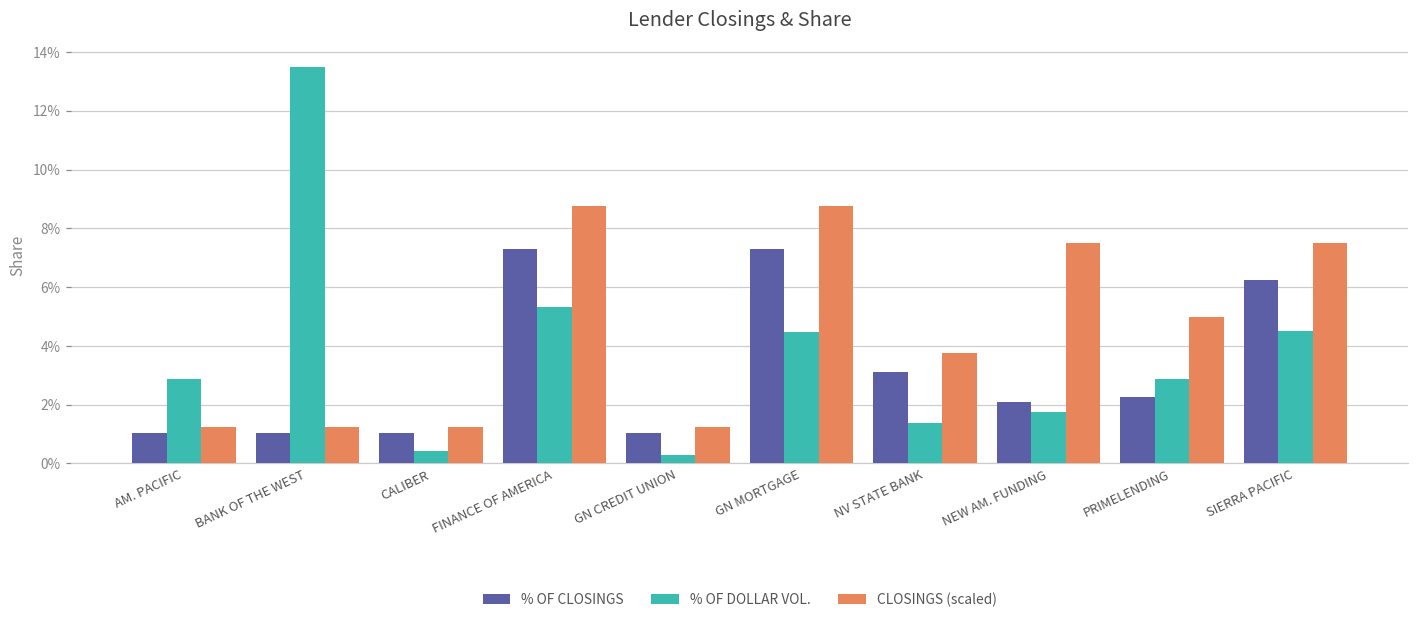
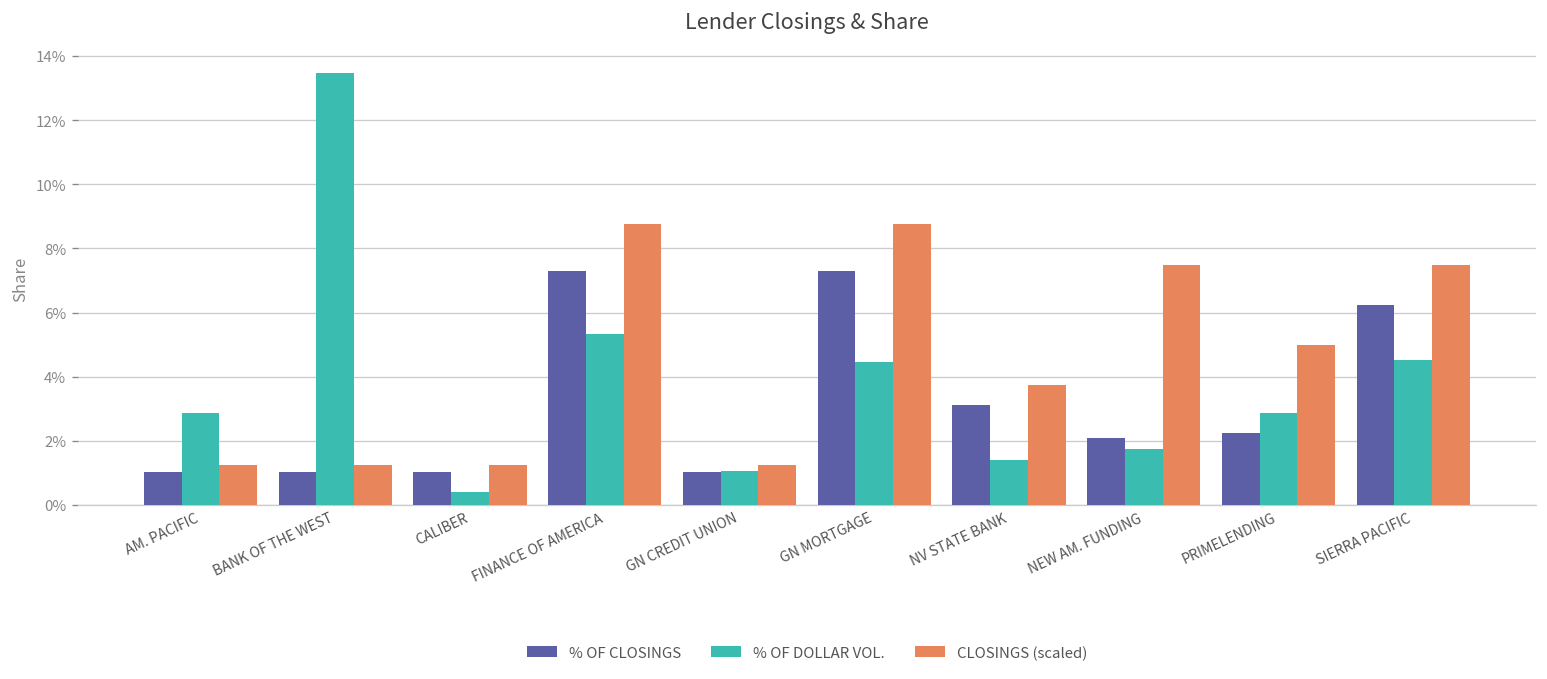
% OF DOLLAR VOL., GN CREDIT UNION: 0.3% -> 1.1%
